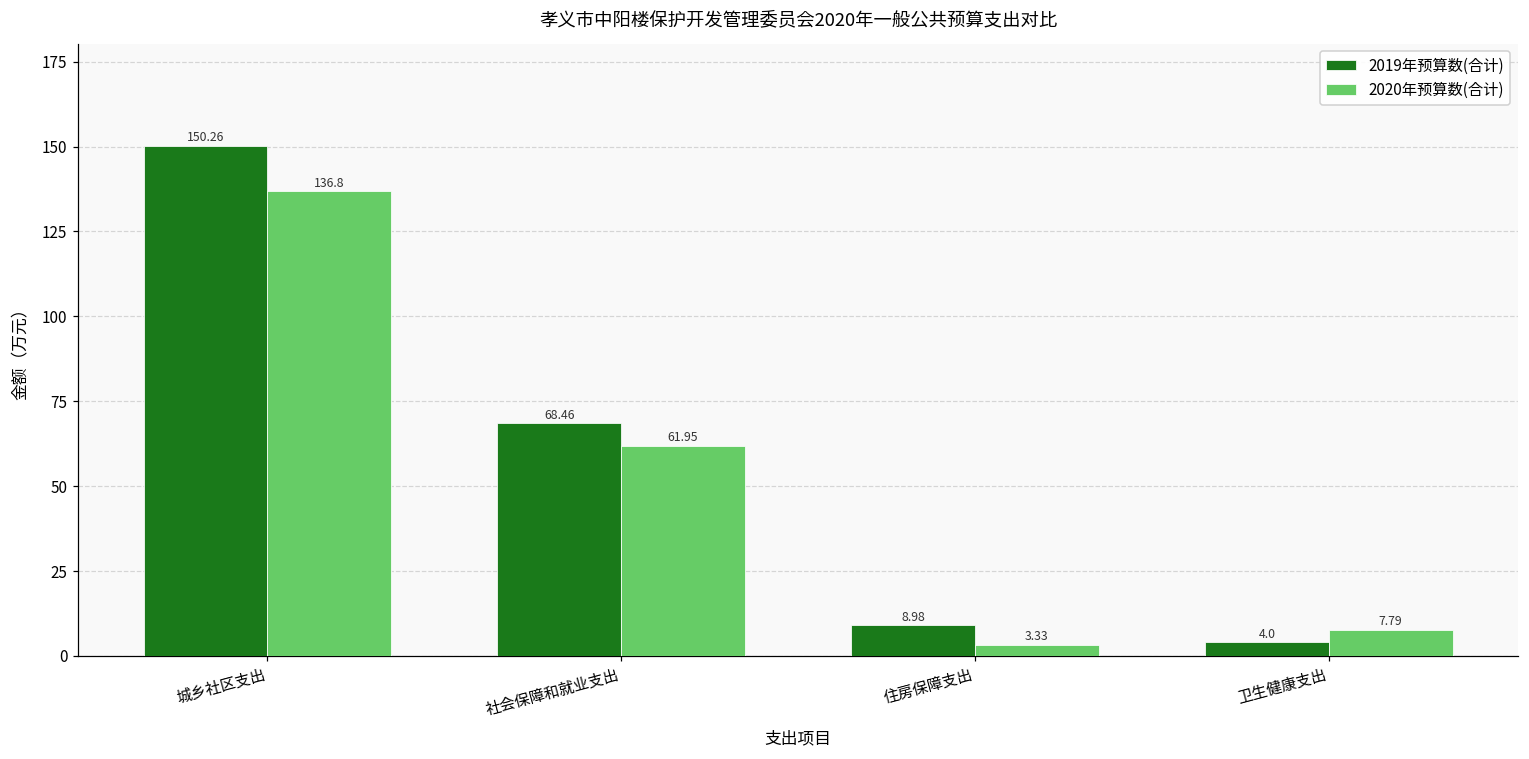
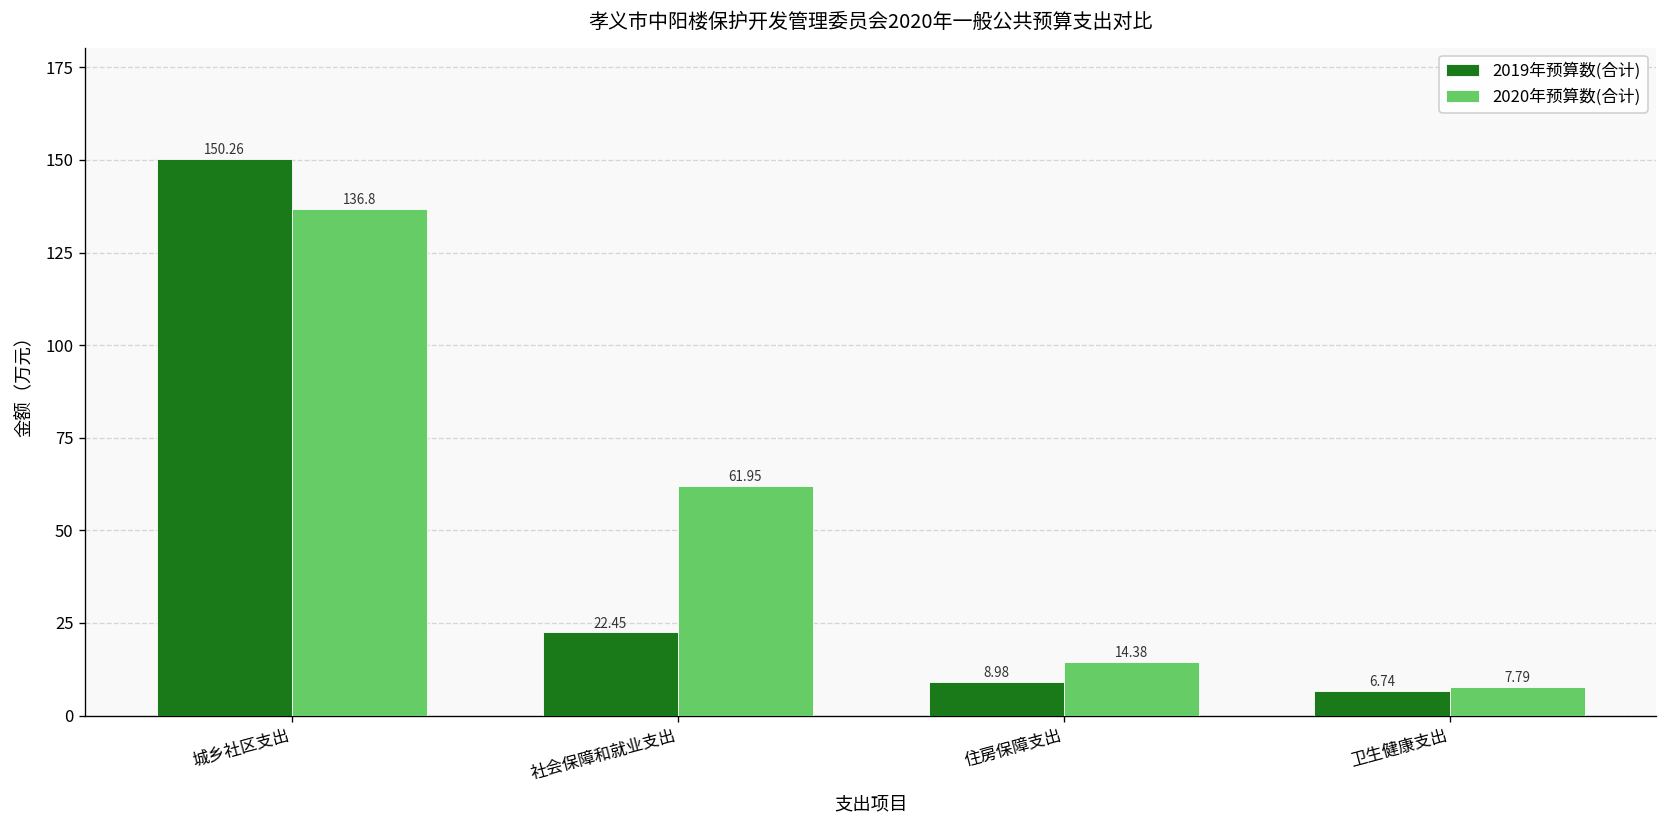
2019年预算数(合计), 社会保障和就业支出: 68.46 -> 22.45
2020年预算数(合计), 住房保障支出: 3.33 -> 14.38
2019年预算数(合计), 卫生健康支出: 4.0 -> 6.74
